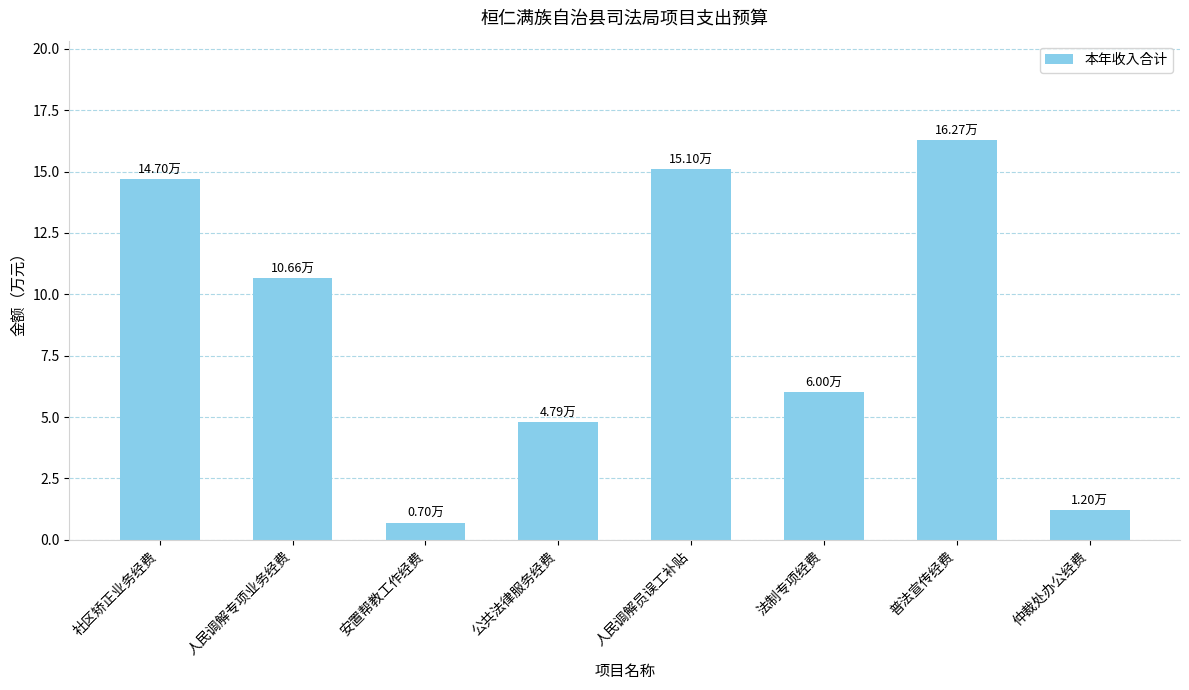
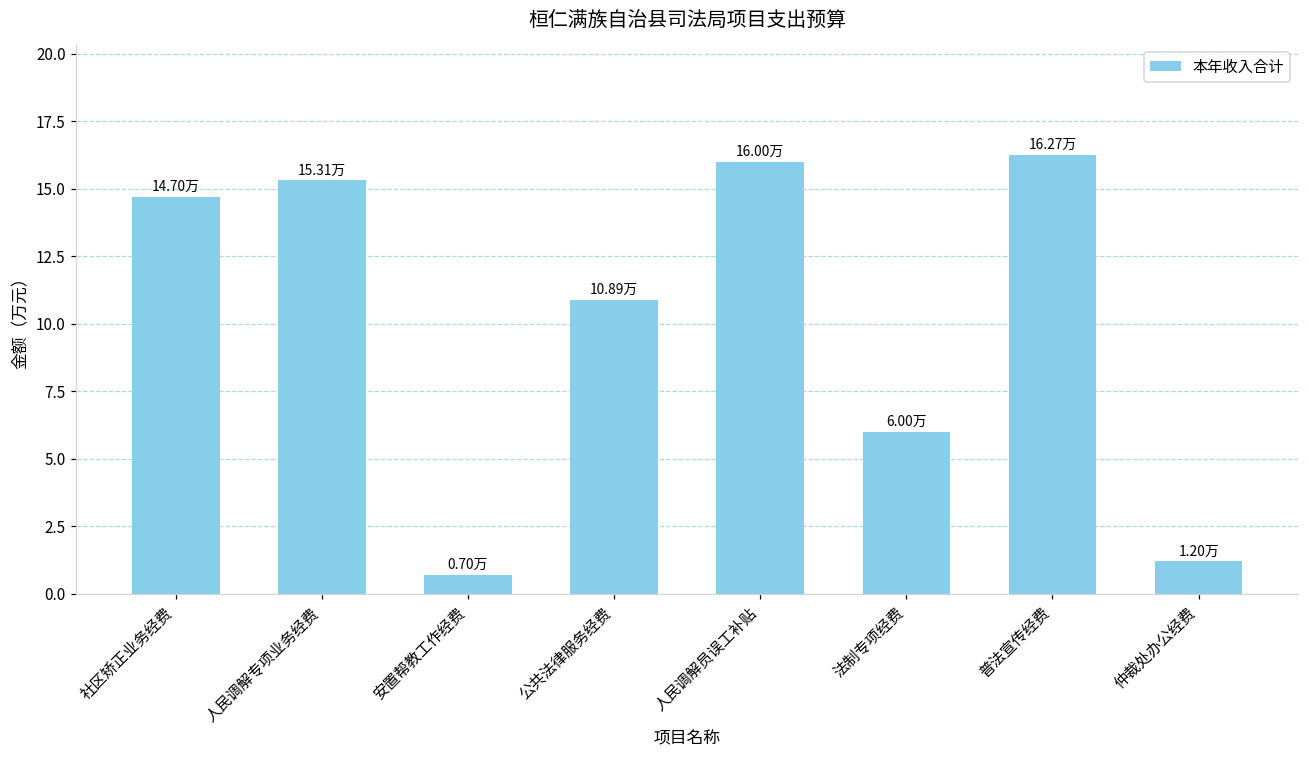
人民调解专项业务经费: 10.66万 -> 15.31万
公共法律服务经费: 4.79万 -> 10.89万
人民调解员误工补贴: 15.10万 -> 16.00万
